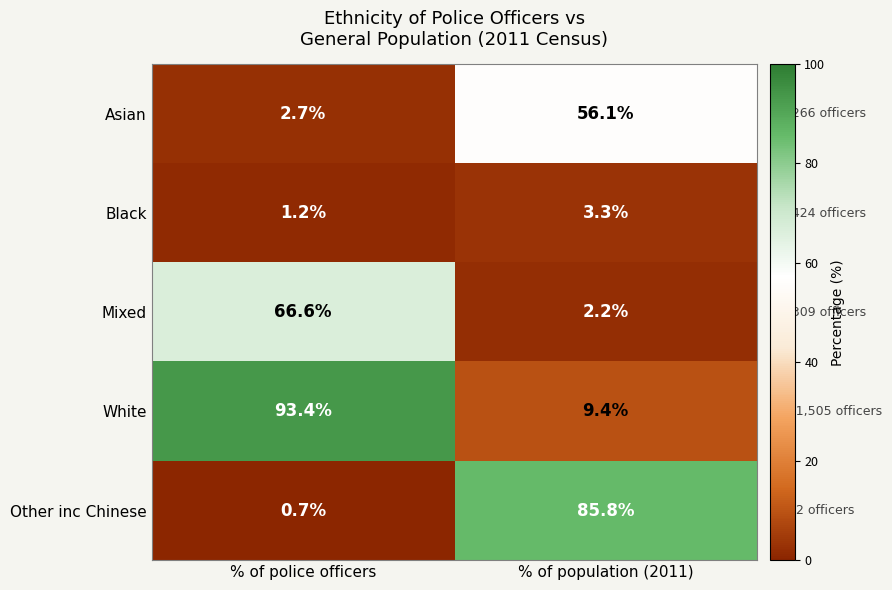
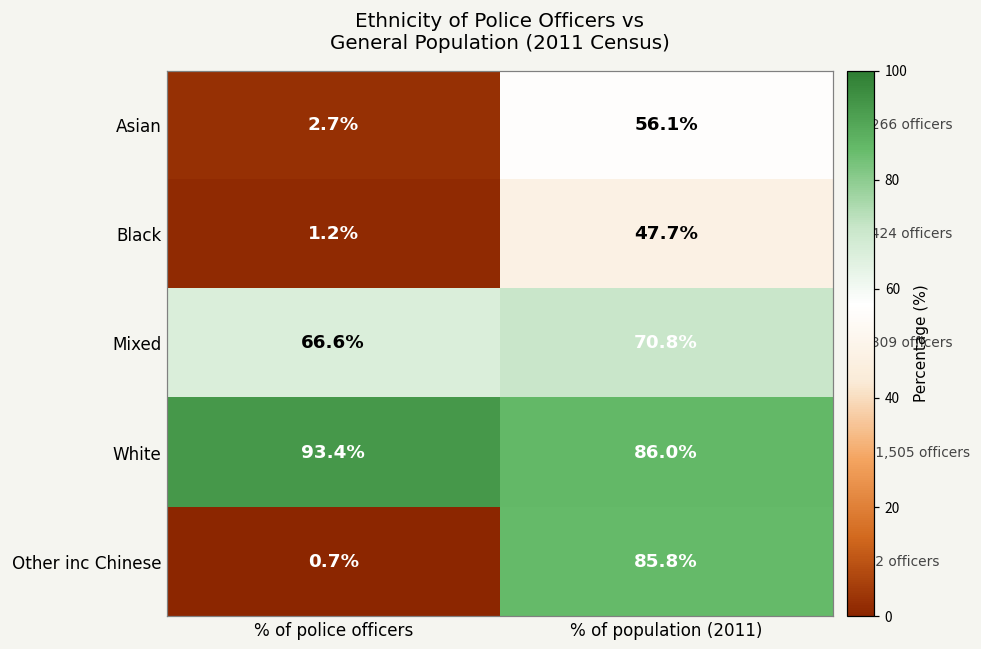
Black, % of population (2011): 3.3% -> 47.7%
Mixed, % of population (2011): 2.2% -> 70.8%
White, % of population (2011): 9.4% -> 86.0%
